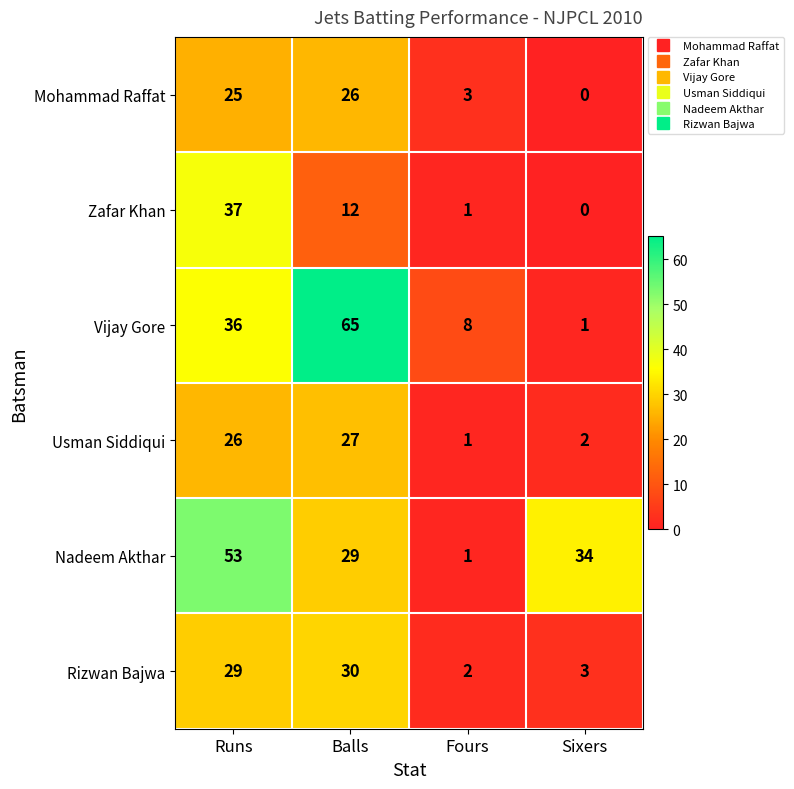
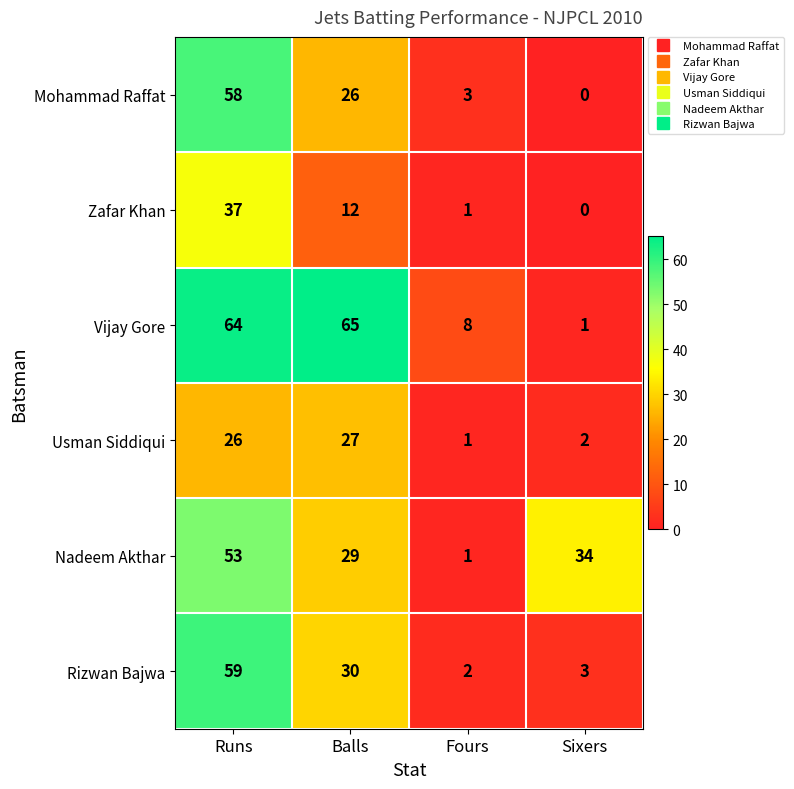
Mohammad Raffat, Runs: 25 -> 58
Vijay Gore, Runs: 36 -> 64
Rizwan Bajwa, Runs: 29 -> 59
